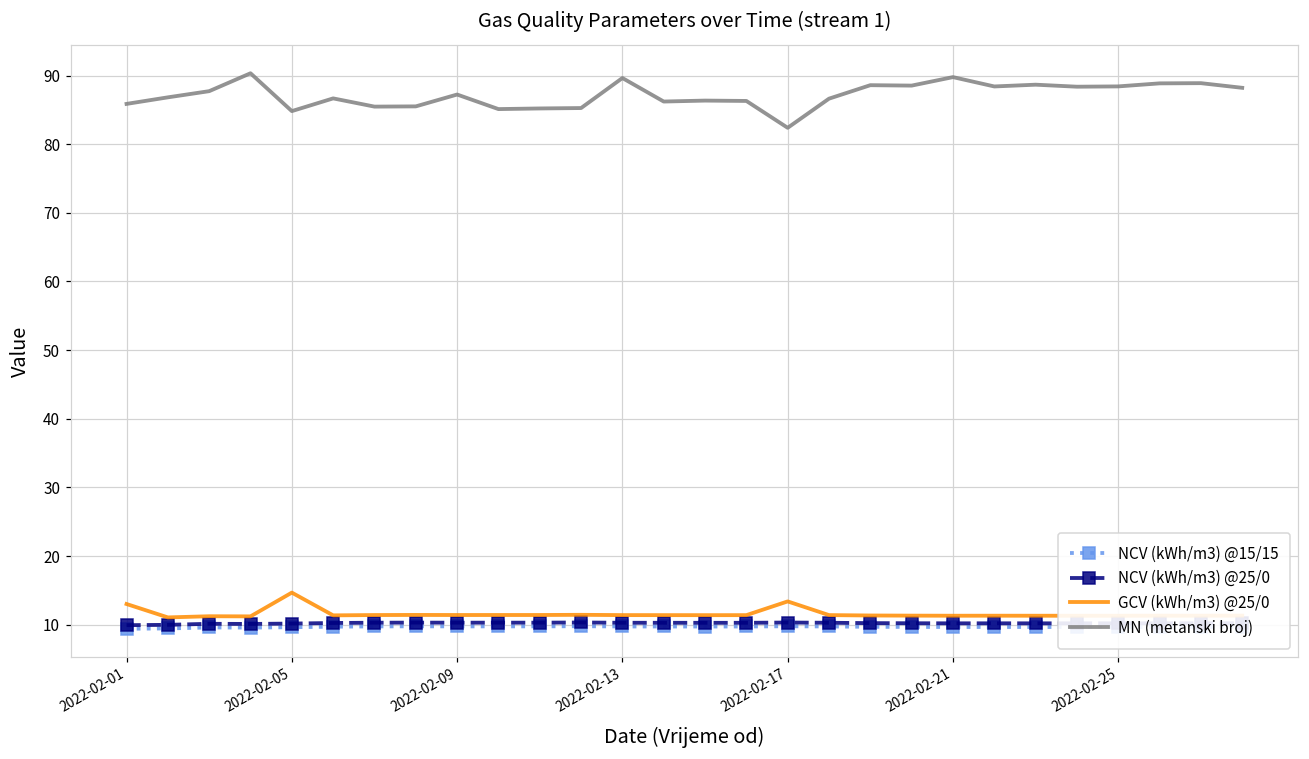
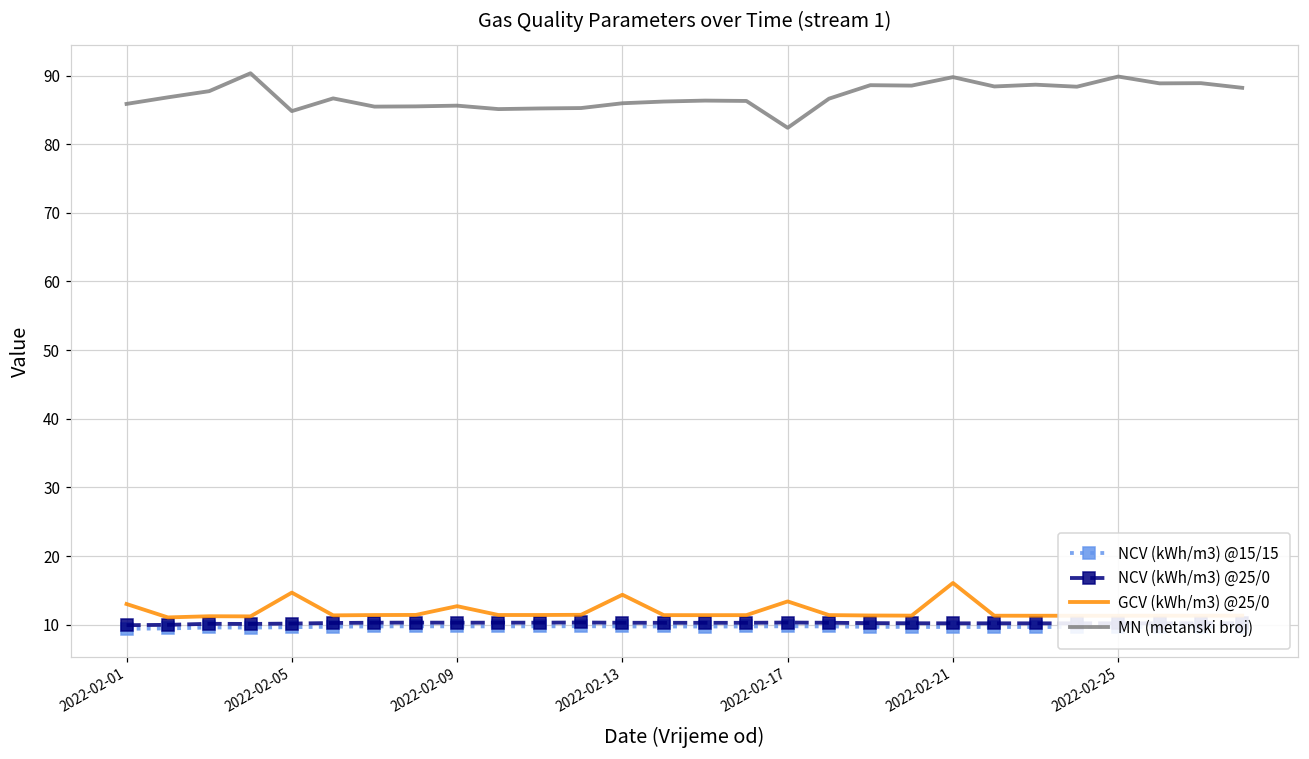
GCV (kWh/m3) @25/0, 2022-02-09: 11 -> 13
MN (metanski broj), 2022-02-09: 87 -> 86
GCV (kWh/m3) @25/0, 2022-02-13: 11 -> 14
MN (metanski broj), 2022-02-13: 90 -> 86
GCV (kWh/m3) @25/0, 2022-02-21: 11 -> 16
MN (metanski broj), 2022-02-25: 88 -> 90
